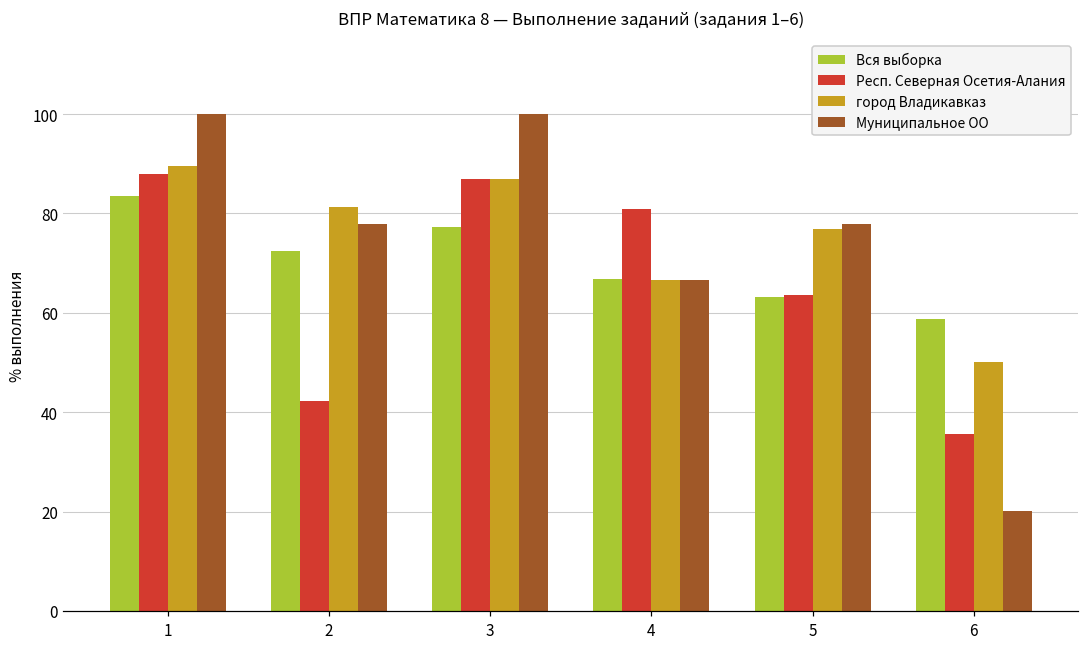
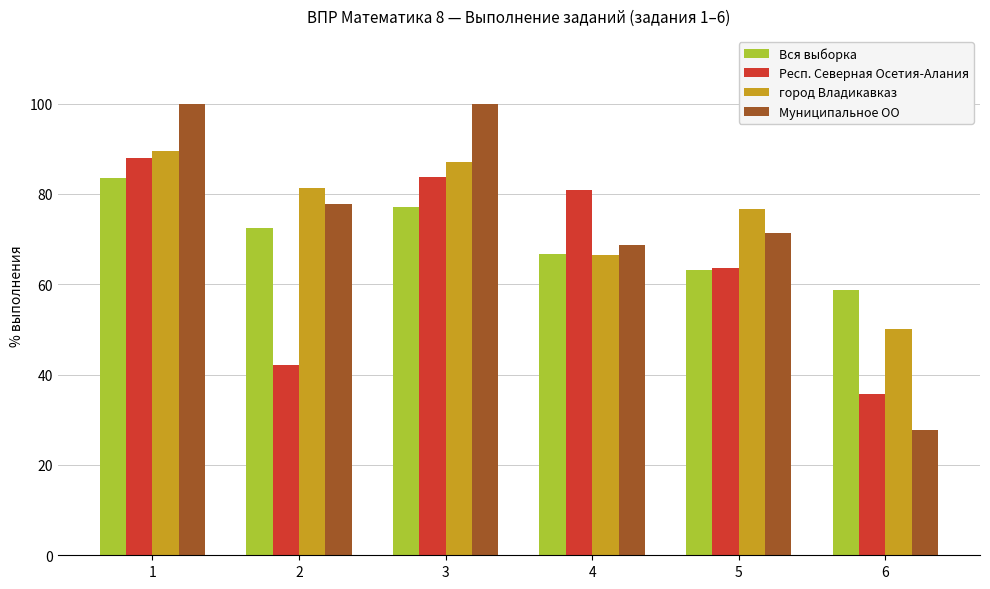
Респ. Северная Осетия-Алания, 3: 87 -> 84
Муниципальное ОО, 4: 67 -> 69
Муниципальное ОО, 5: 78 -> 71
Муниципальное ОО, 6: 20 -> 28
